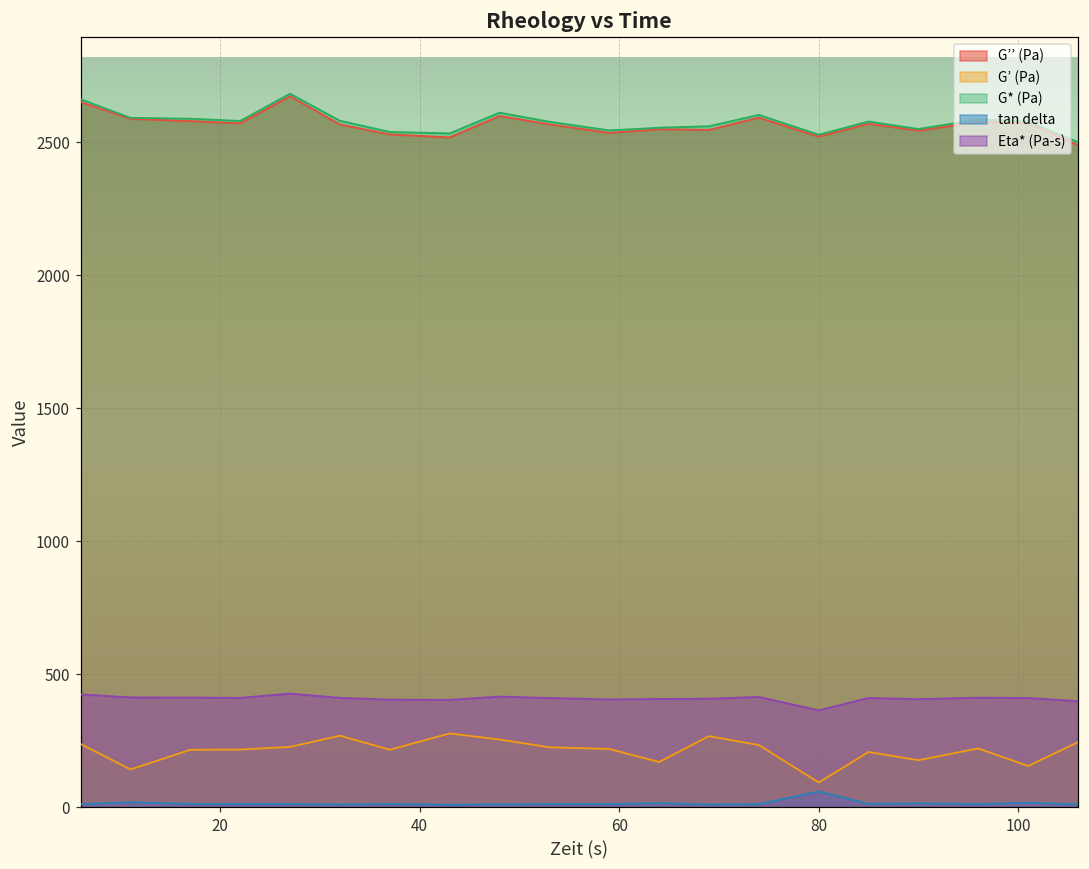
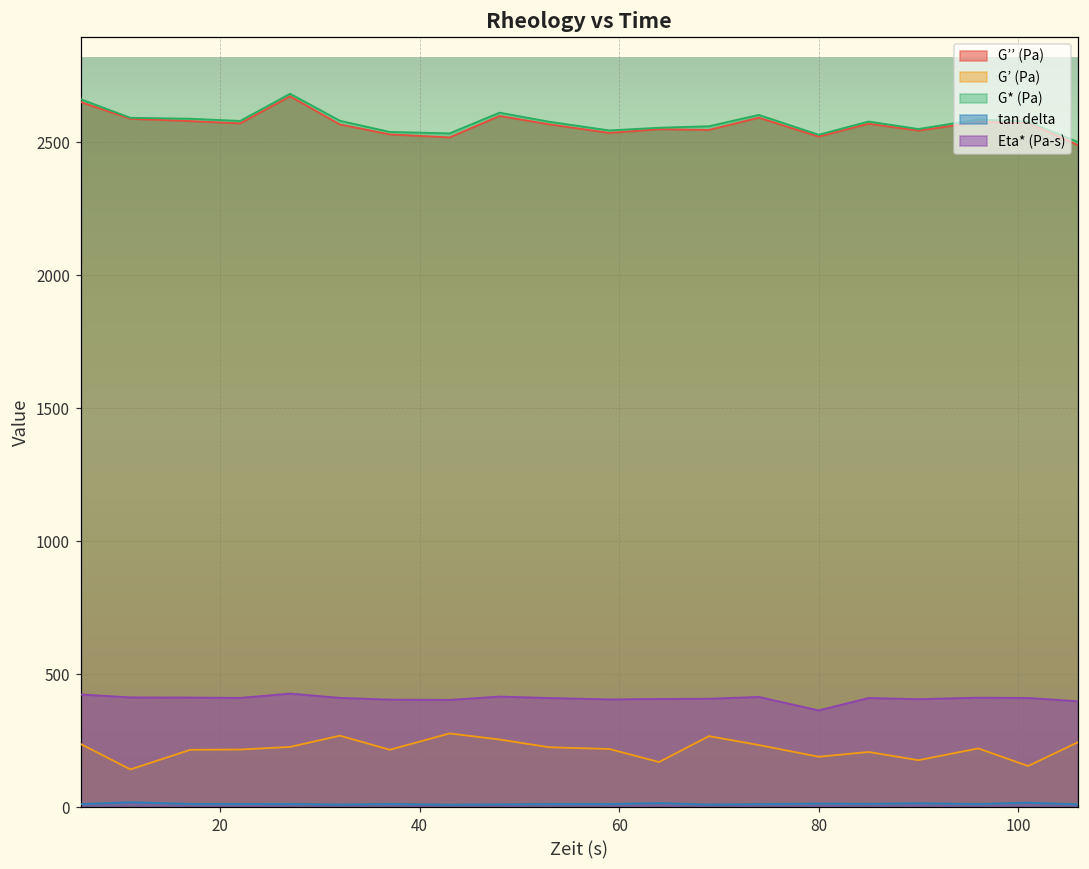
G’ (Pa), 80: 90 -> 190
tan delta, 80: 60 -> 10
